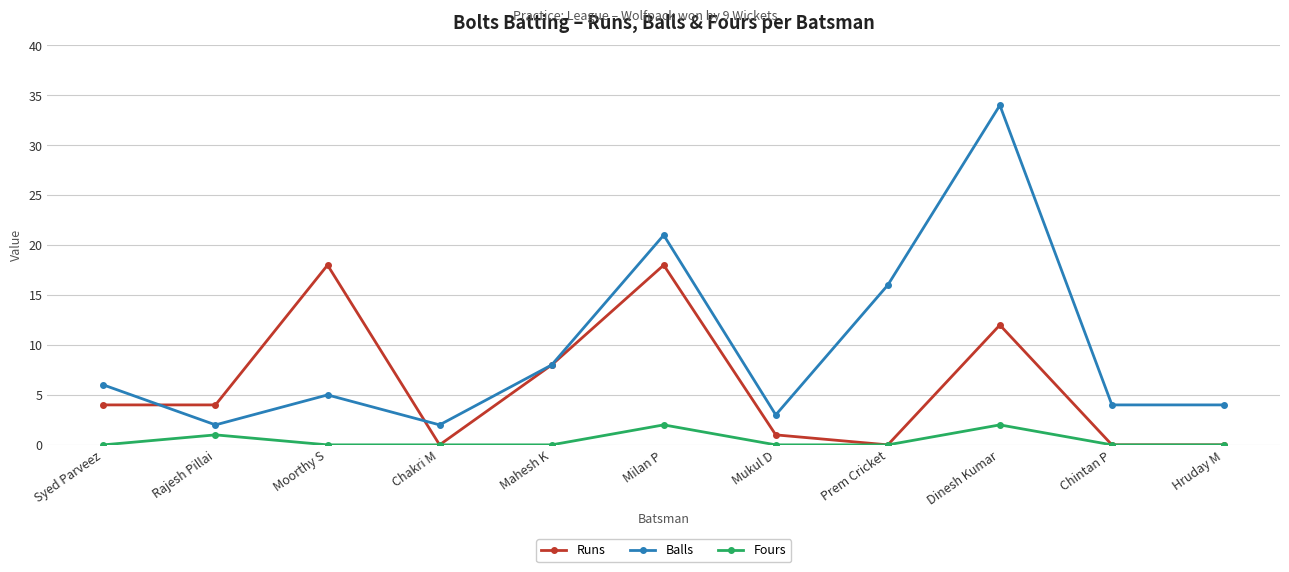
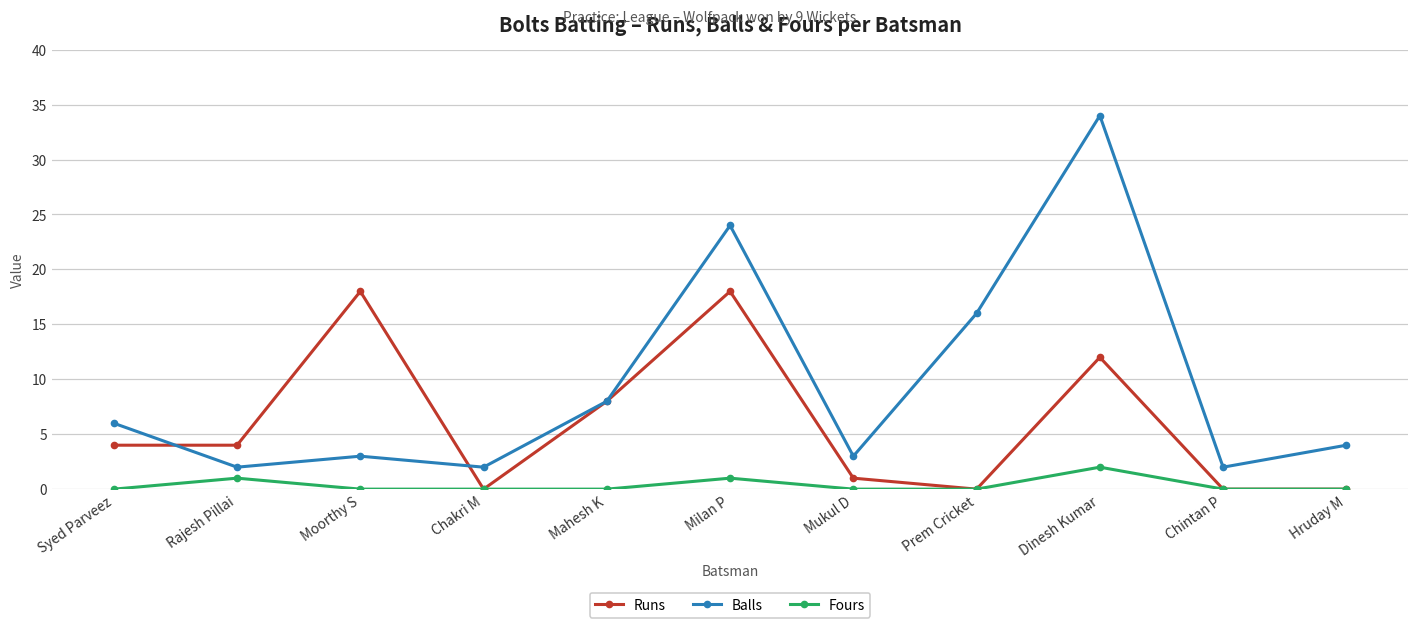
Balls, Moorthy S: 5 -> 3
Balls, Milan P: 21 -> 24
Fours, Milan P: 2 -> 1
Balls, Chintan P: 4 -> 2
